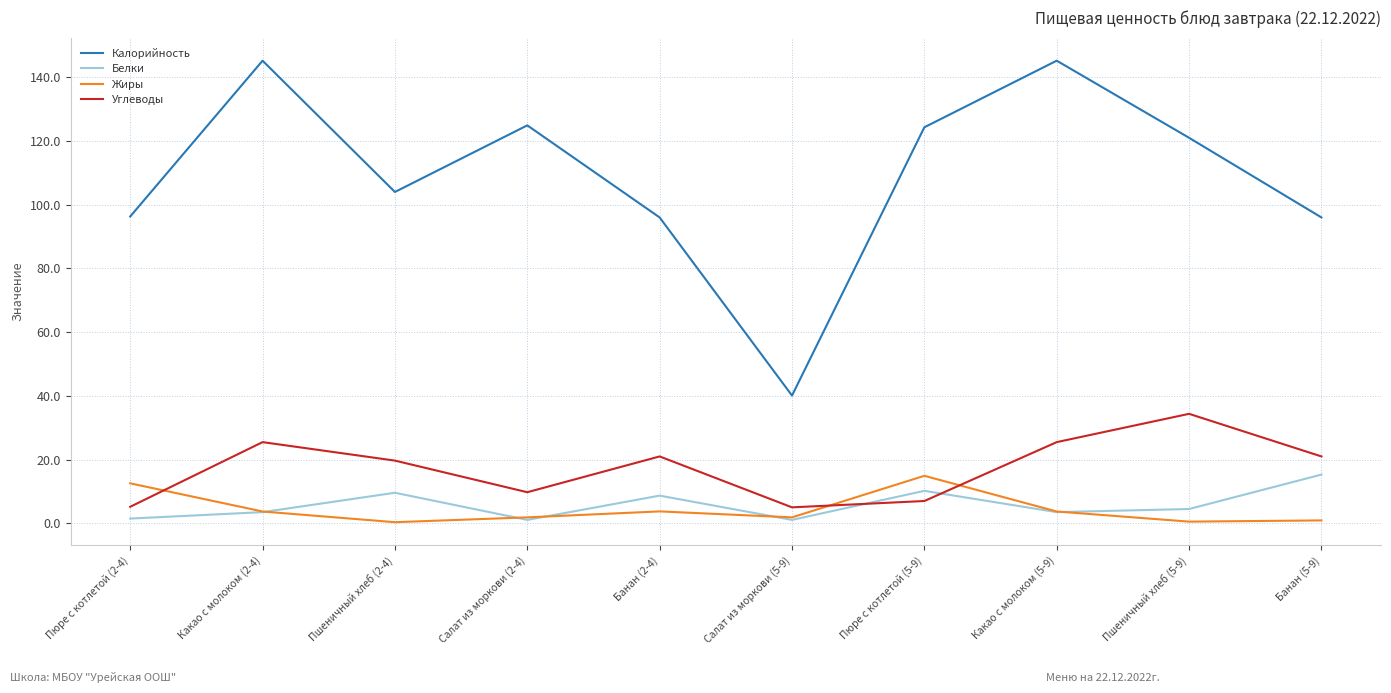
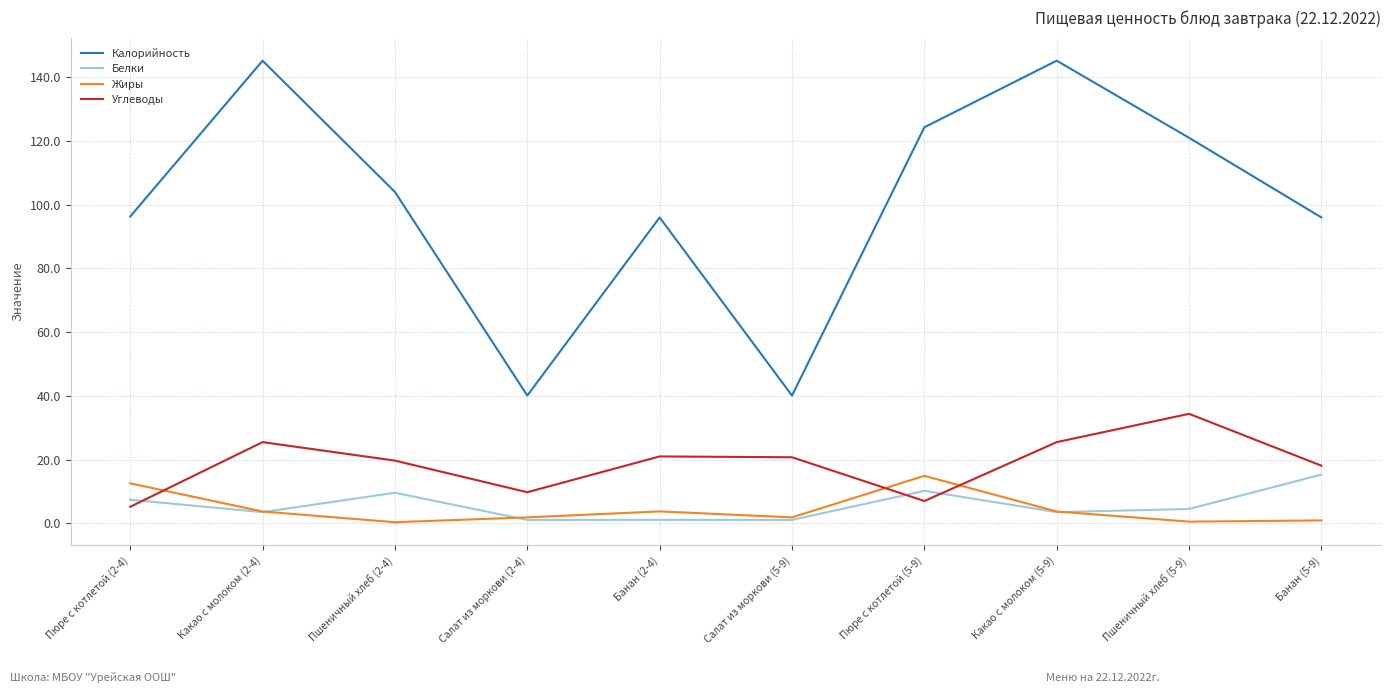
Белки, Пюре с котлетой (2-4): 2 -> 7
Калорийность, Салат из моркови (2-4): 125 -> 40
Белки, Банан (2-4): 9 -> 1
Углеводы, Салат из моркови (5-9): 5 -> 21
Углеводы, Банан (5-9): 21 -> 18
